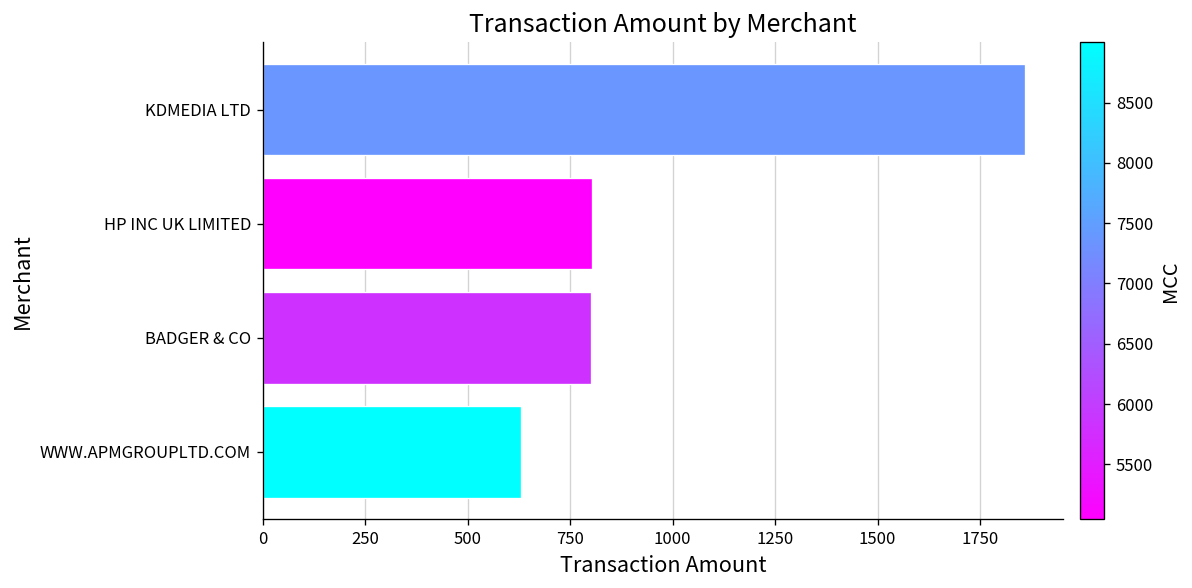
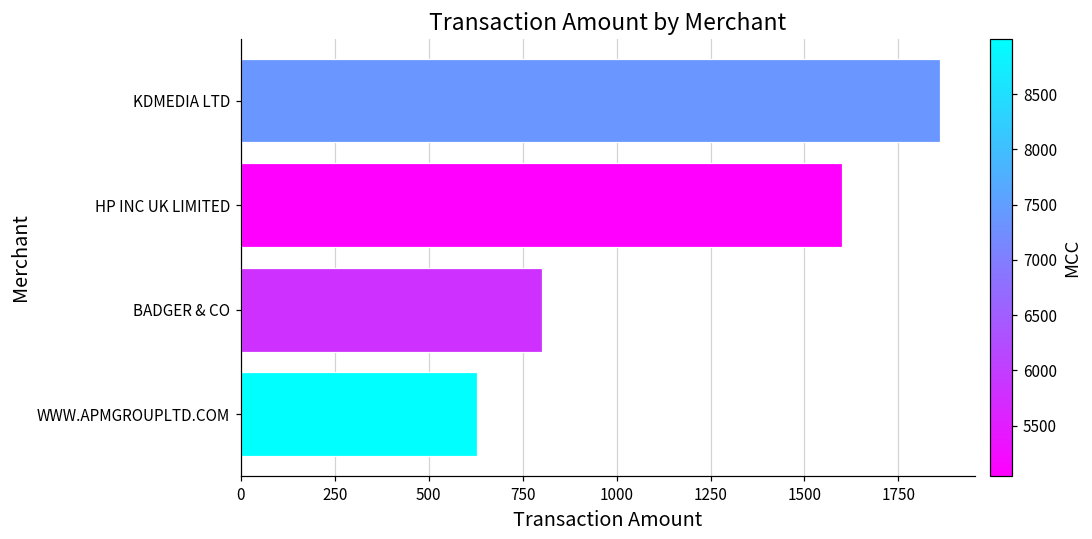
HP INC UK LIMITED: 800 -> 1600
